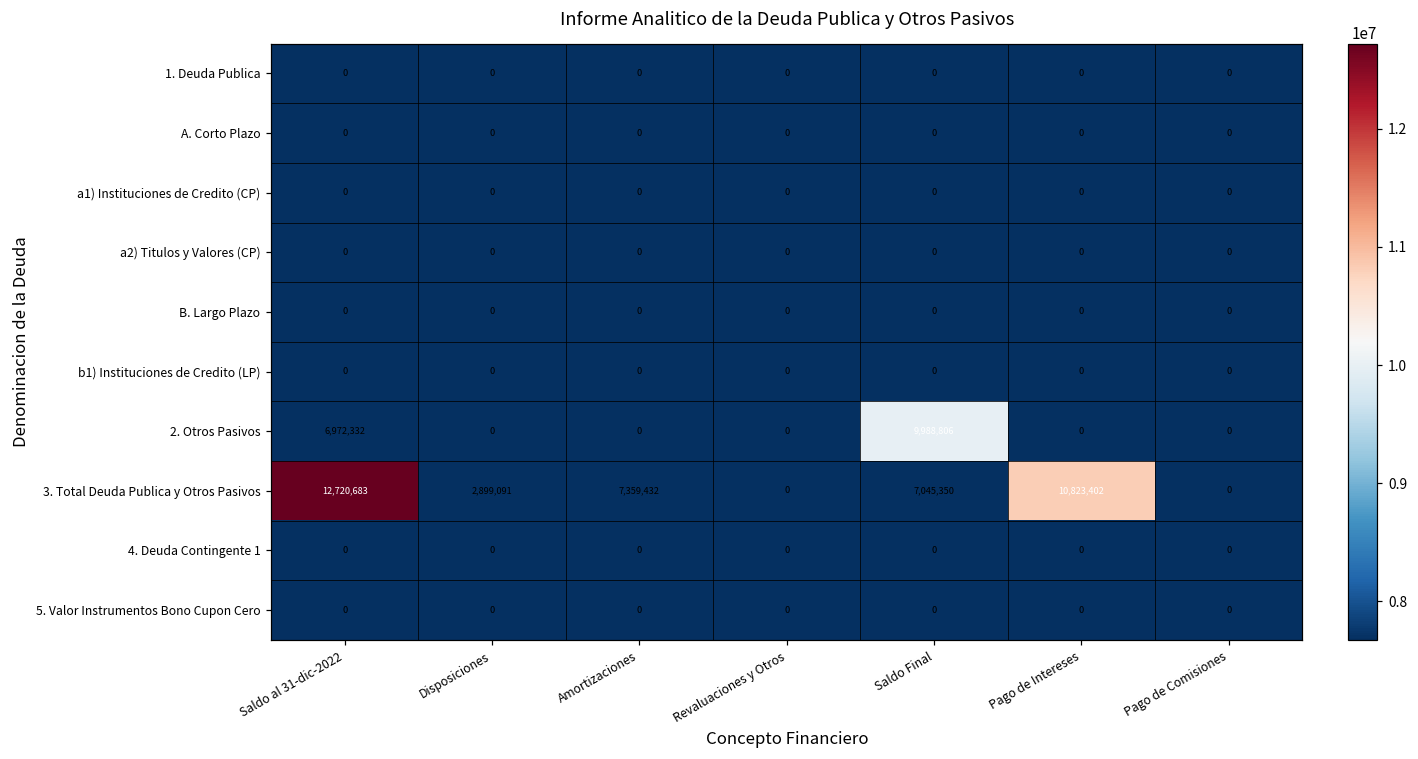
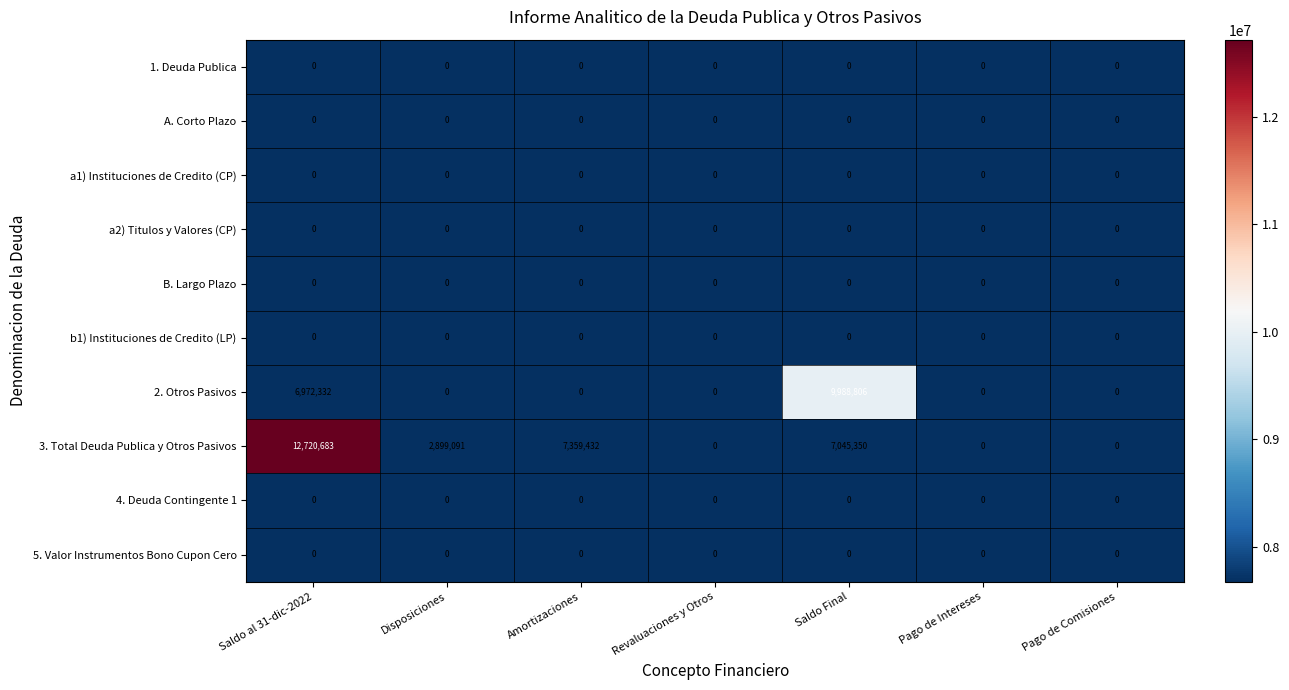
3. Total Deuda Publica y Otros Pasivos, Pago de Intereses: 10,823,402 -> 0
